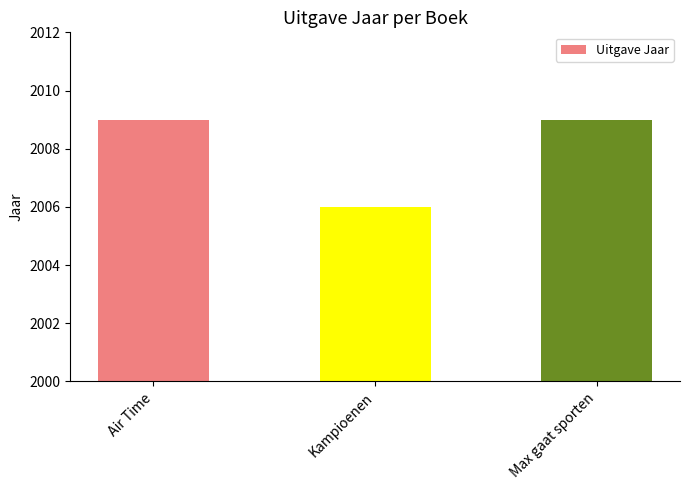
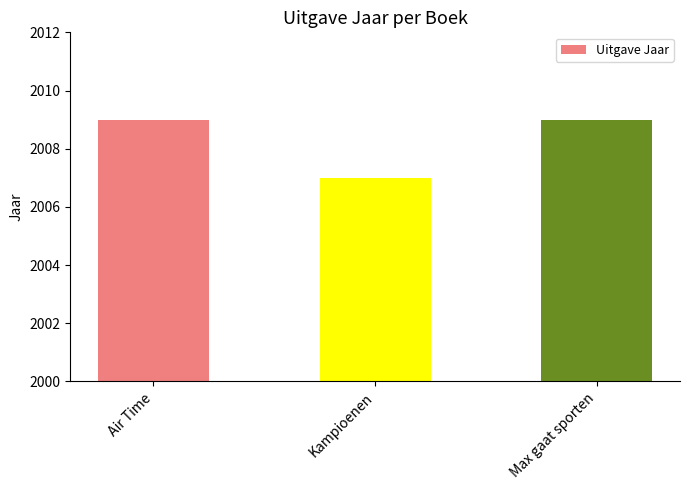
Kampioenen: 2006 -> 2007
